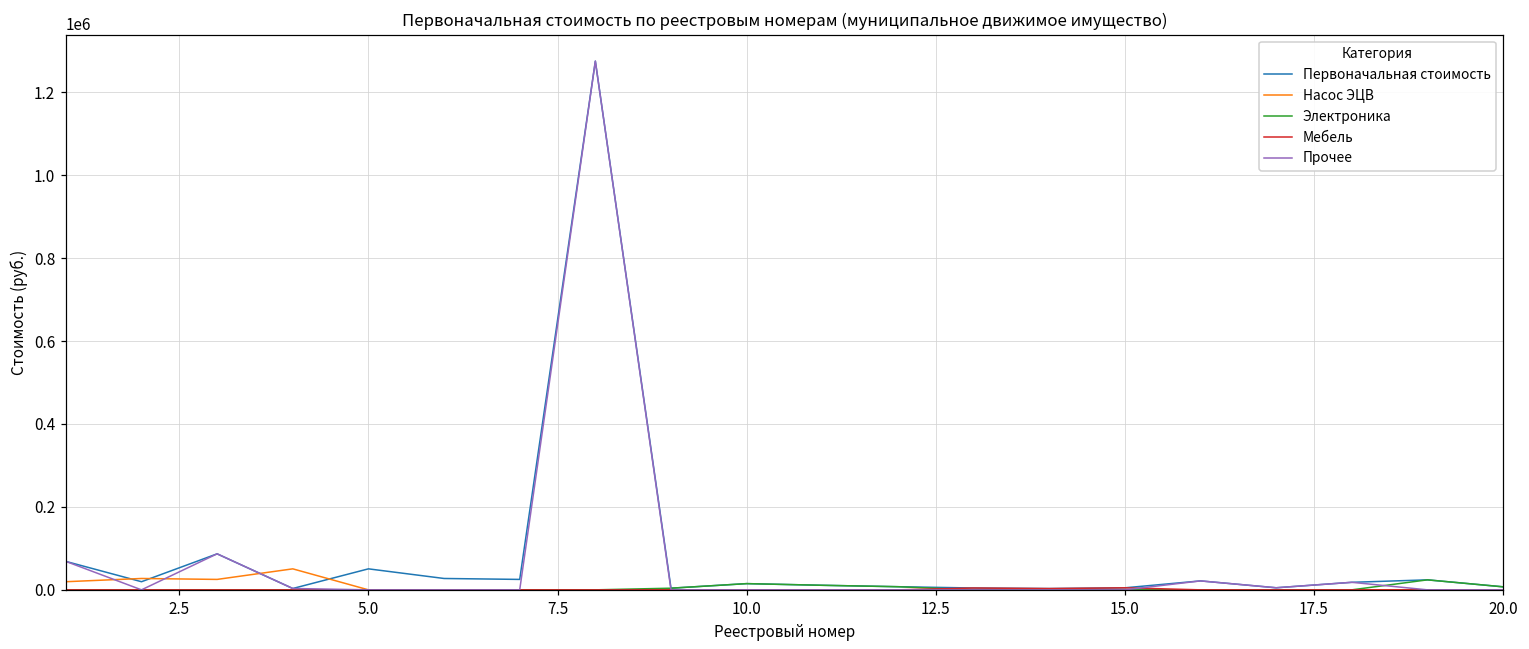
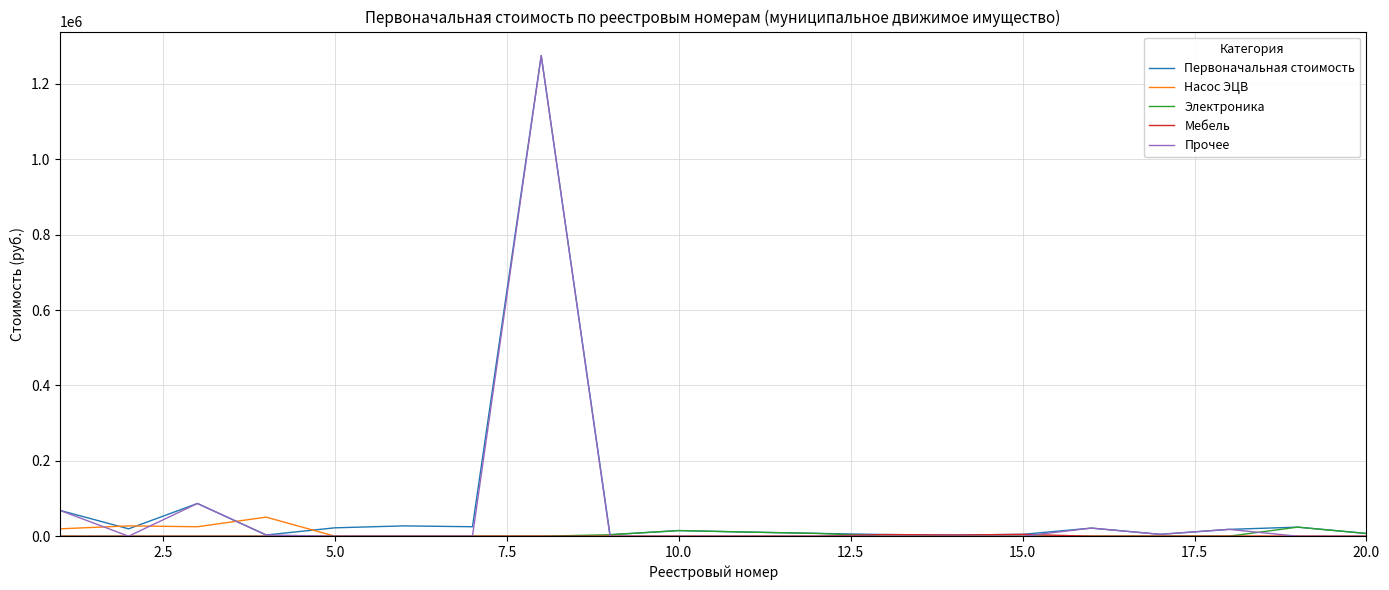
Первоначальная стоимость, 5.0: 50000 -> 20000
